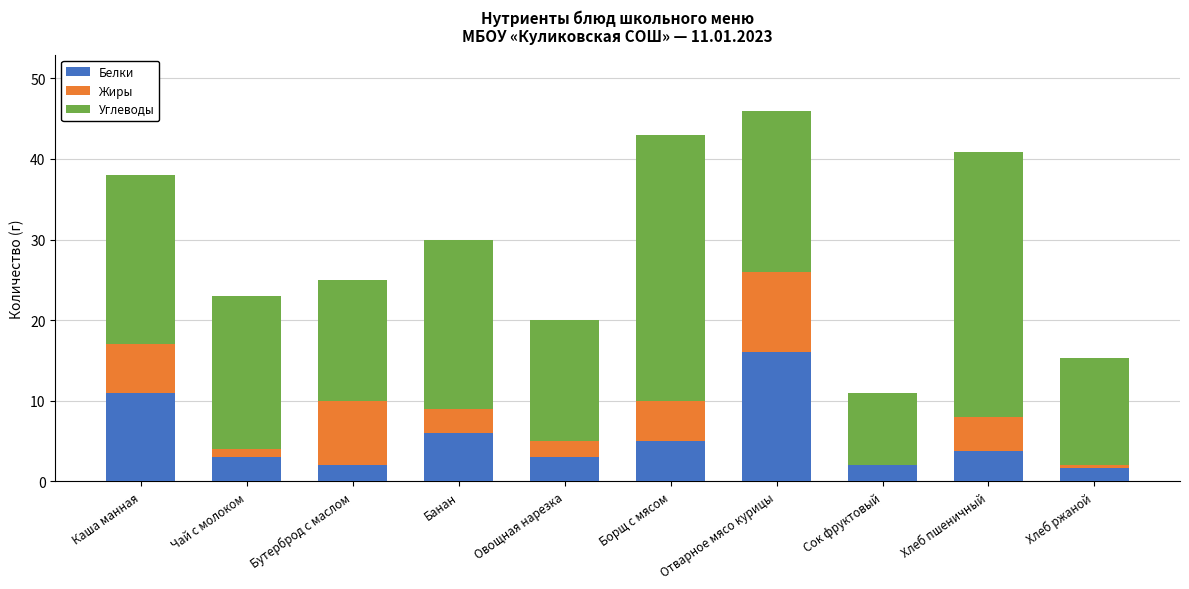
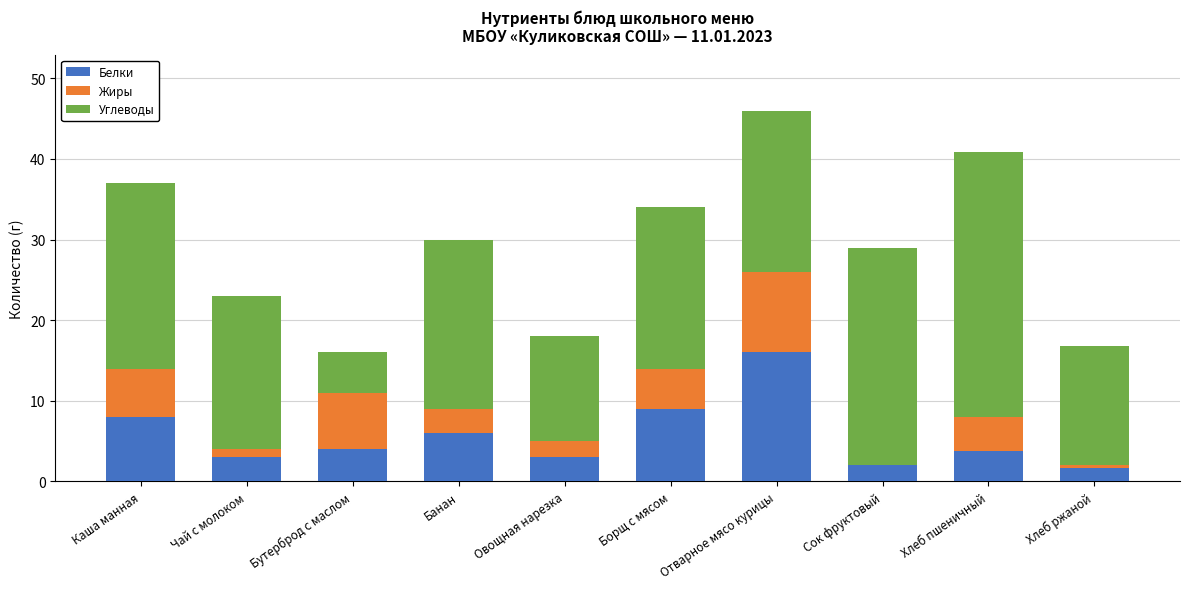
Белки, Каша манная: 11 -> 8
Углеводы, Каша манная: 21 -> 23
Белки, Бутерброд с маслом: 2 -> 4
Жиры, Бутерброд с маслом: 8 -> 7
Углеводы, Бутерброд с маслом: 15 -> 5
Углеводы, Овощная нарезка: 15 -> 13
Белки, Борщ с мясом: 5 -> 9
Углеводы, Борщ с мясом: 33 -> 20
Углеводы, Сок фруктовый: 9 -> 27
Углеводы, Хлеб ржаной: 13 -> 15
